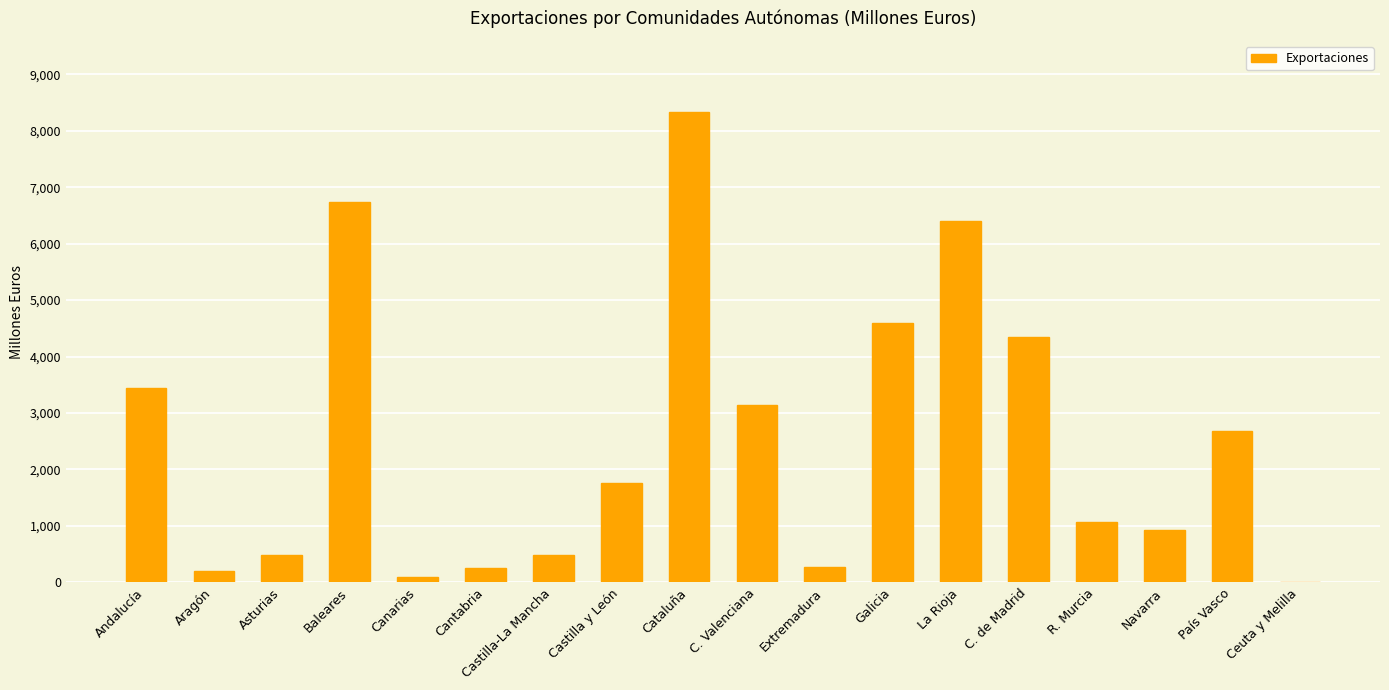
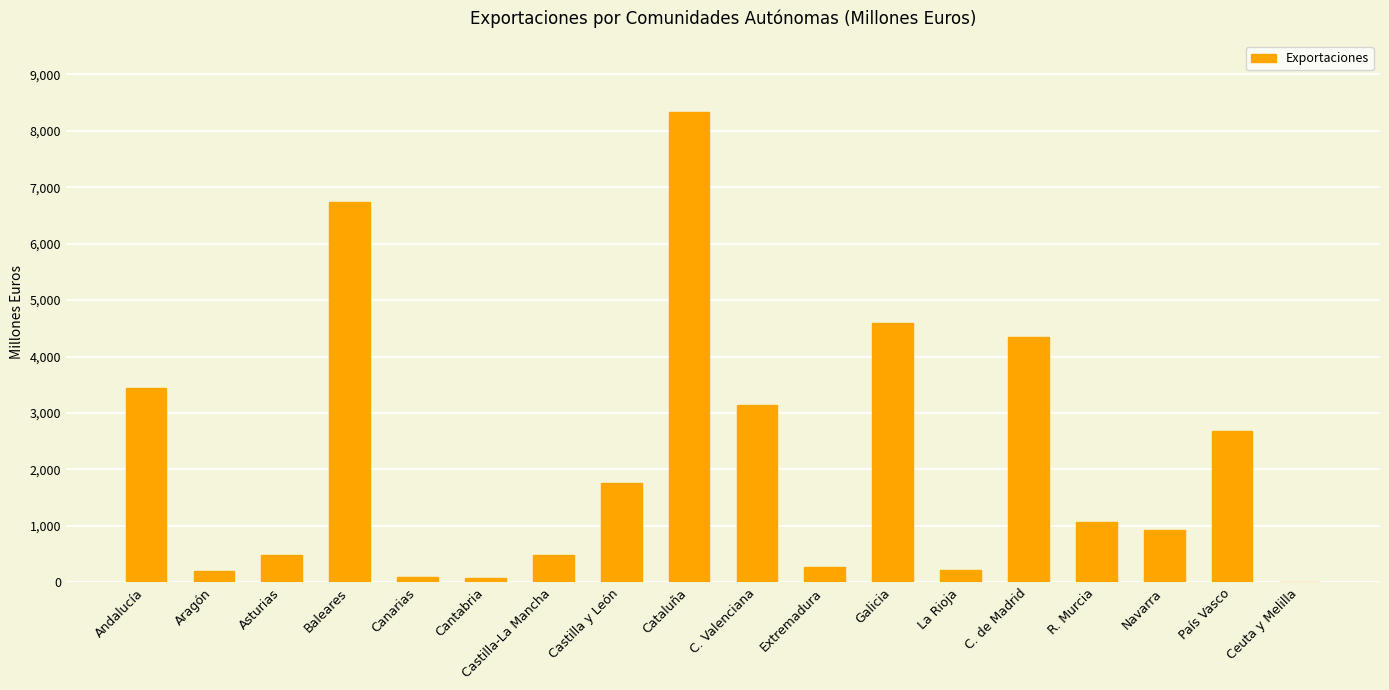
Cantabria: 300 -> 100
La Rioja: 6,400 -> 200
